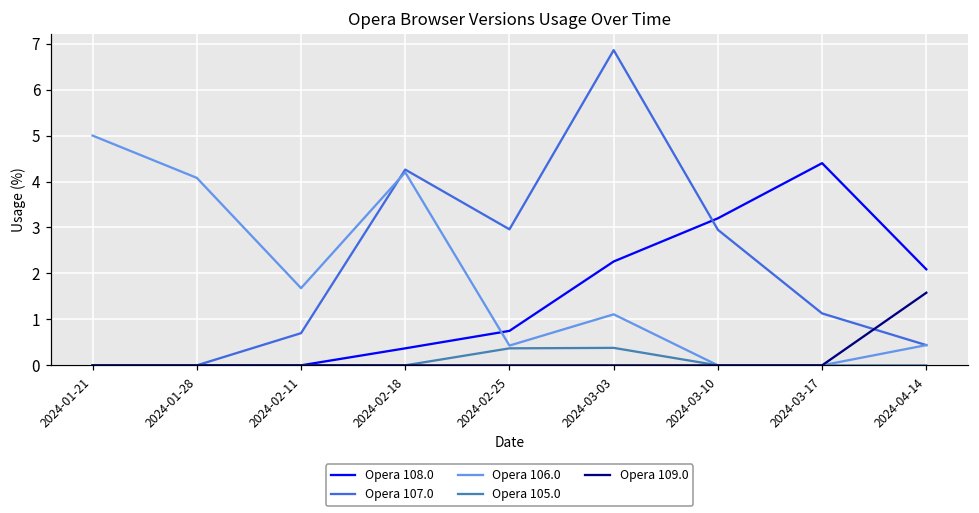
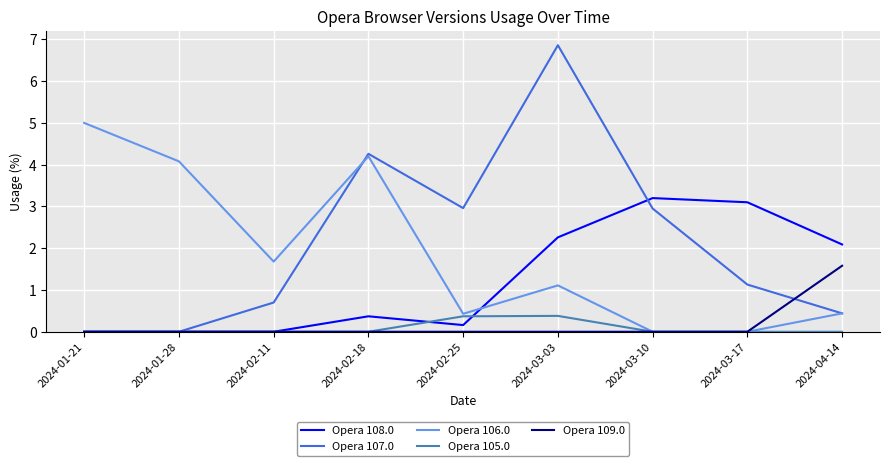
Opera 108.0, 2024-02-25: 0.8 -> 0.2
Opera 108.0, 2024-03-17: 4.4 -> 3.1
